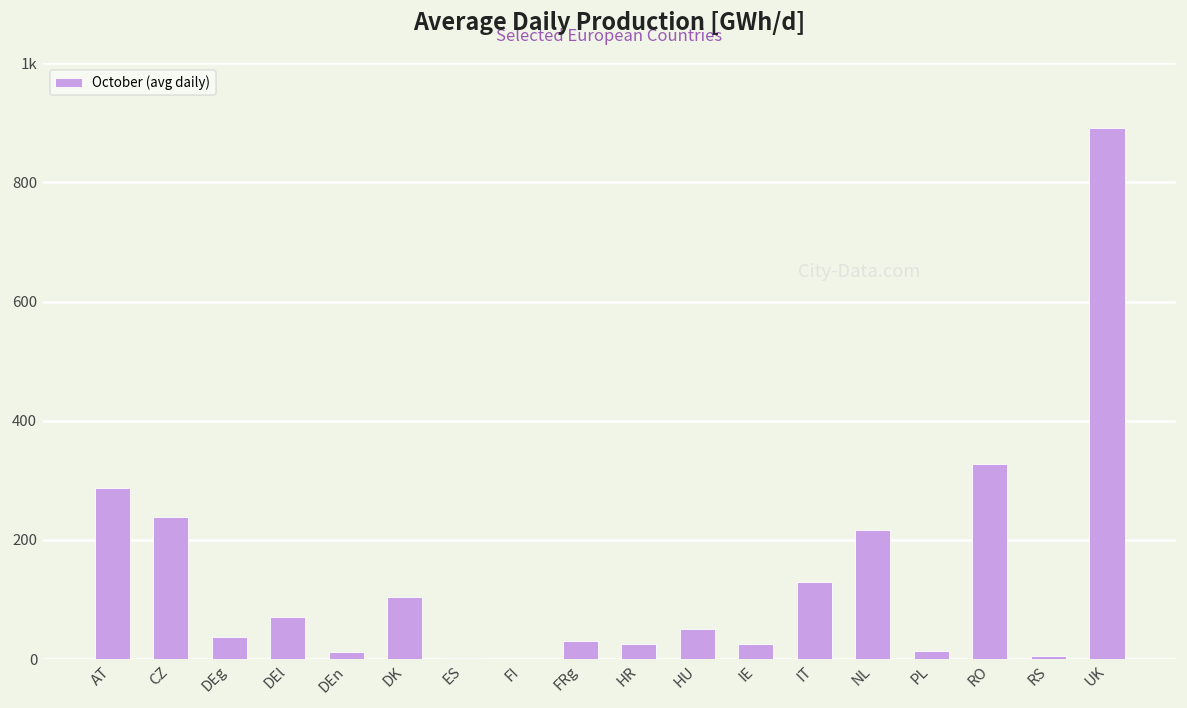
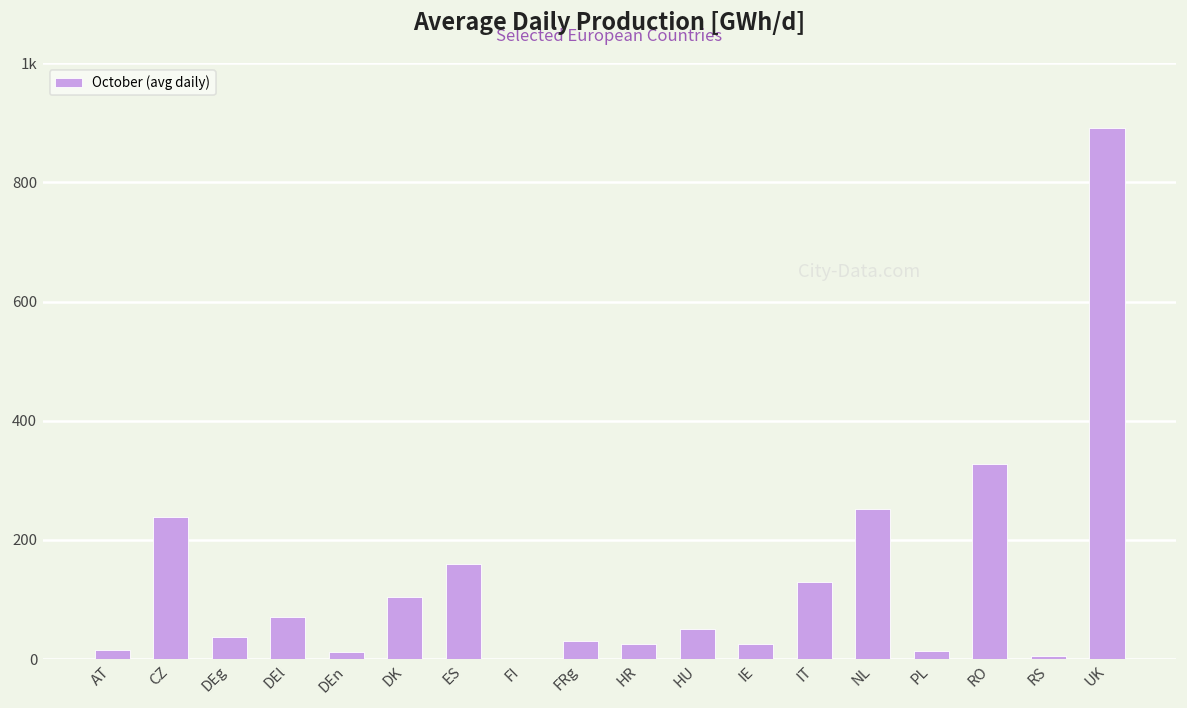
AT: 290 -> 20
ES: 0 -> 160
NL: 220 -> 250
